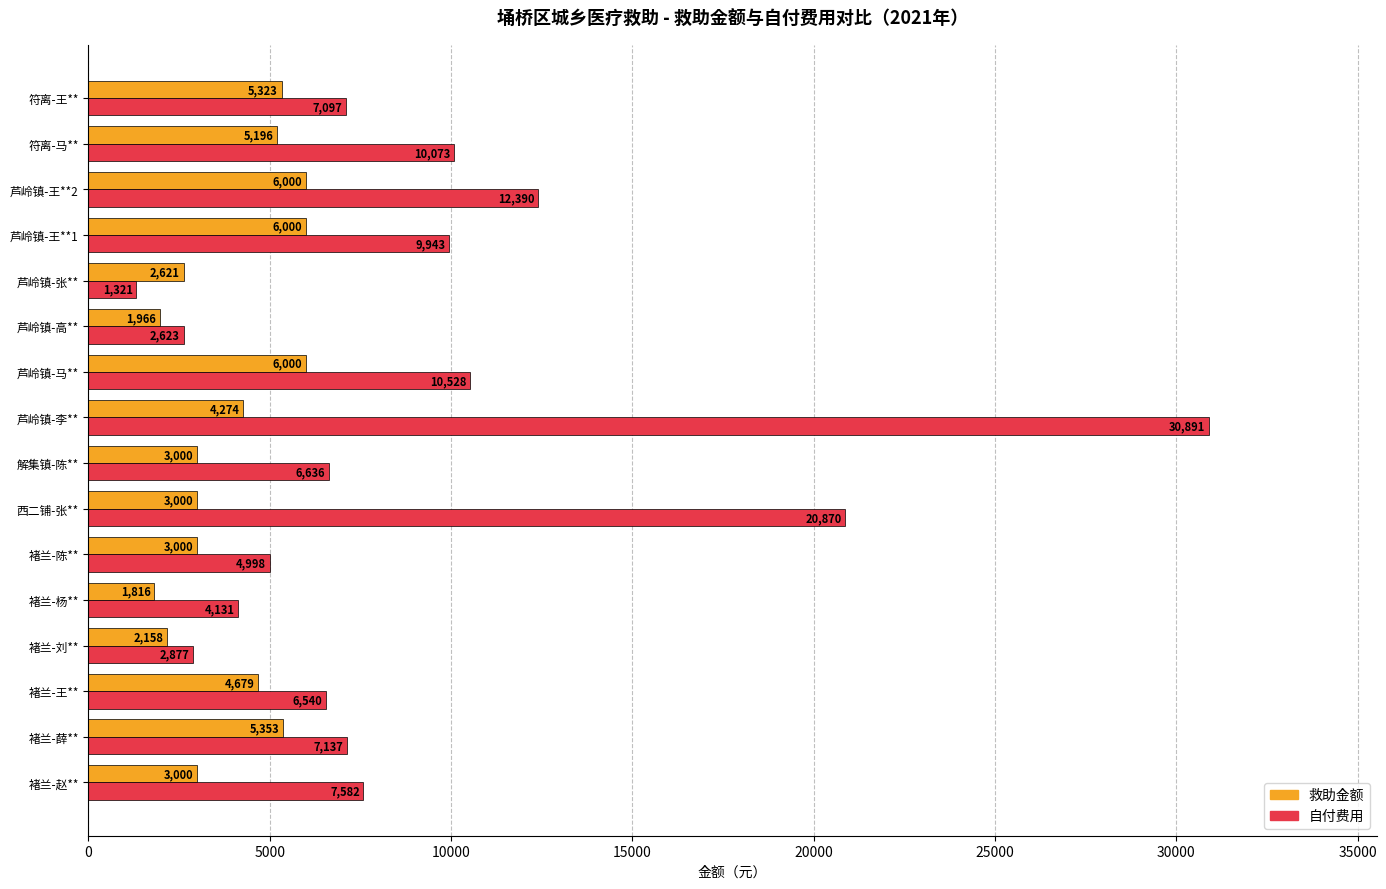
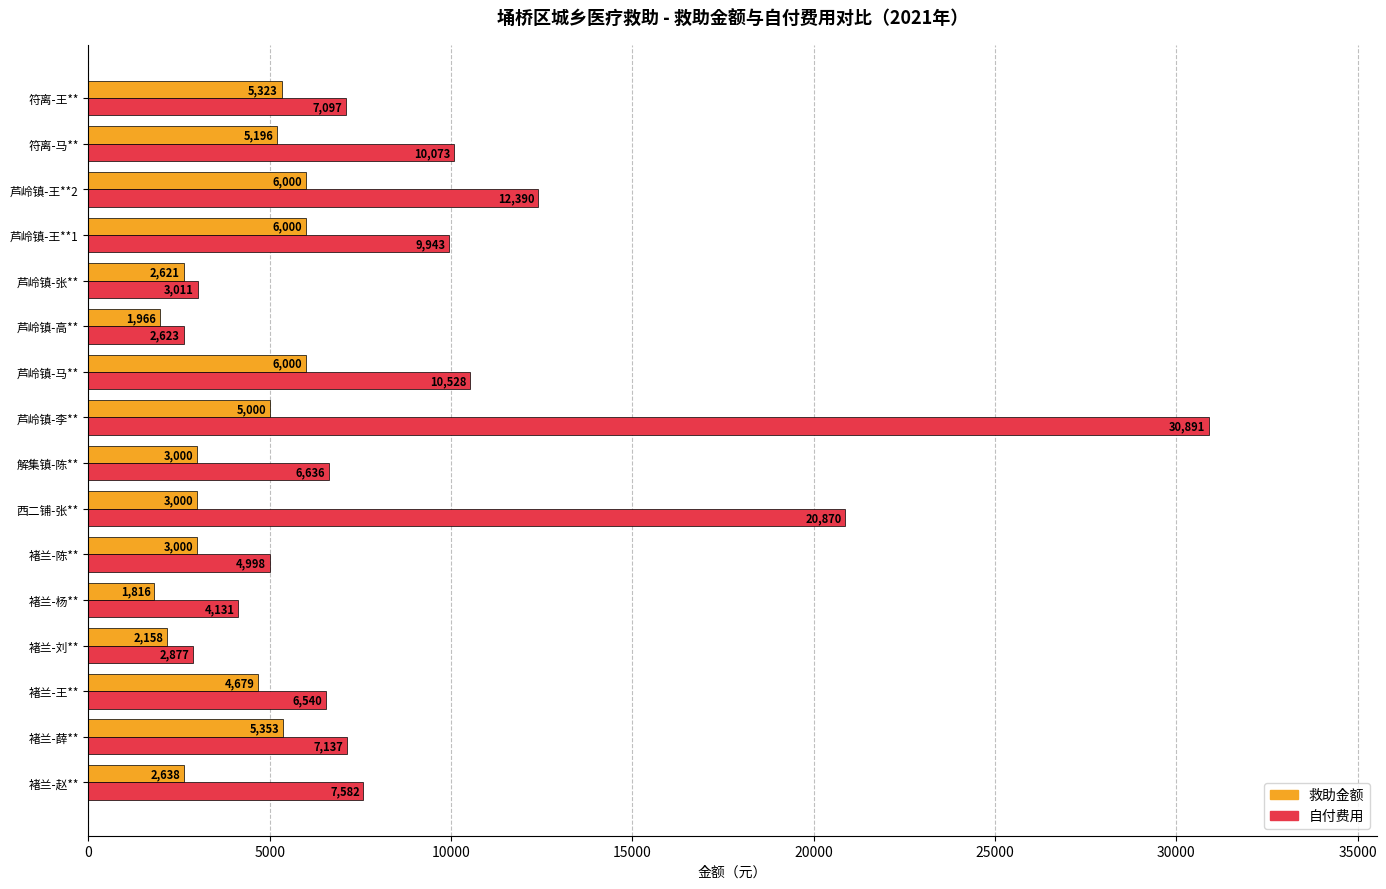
自付费用, 芦岭镇-张**: 1,321 -> 3,011
救助金额, 芦岭镇-李**: 4,274 -> 5,000
救助金额, 褚兰-赵**: 3,000 -> 2,638
